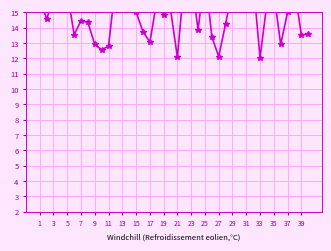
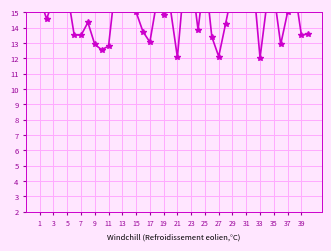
7: 14.5 -> 13.5
